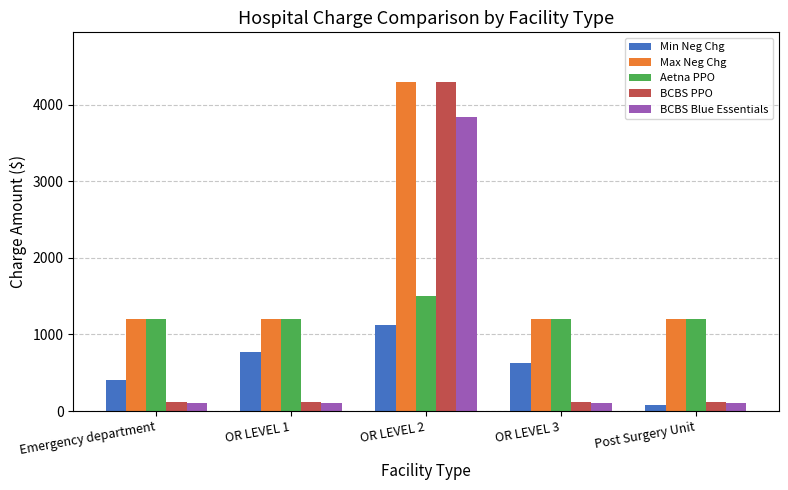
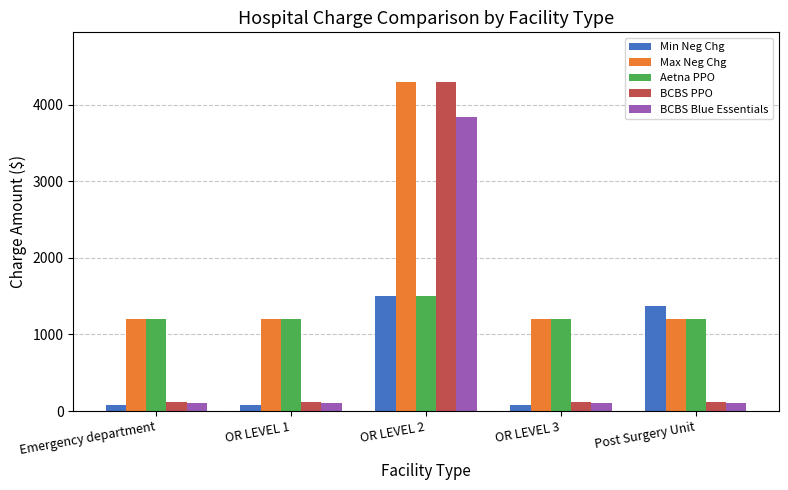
Min Neg Chg, Emergency department: 400 -> 100
Min Neg Chg, OR LEVEL 1: 800 -> 100
Min Neg Chg, OR LEVEL 2: 1100 -> 1500
Min Neg Chg, OR LEVEL 3: 600 -> 100
Min Neg Chg, Post Surgery Unit: 100 -> 1400
